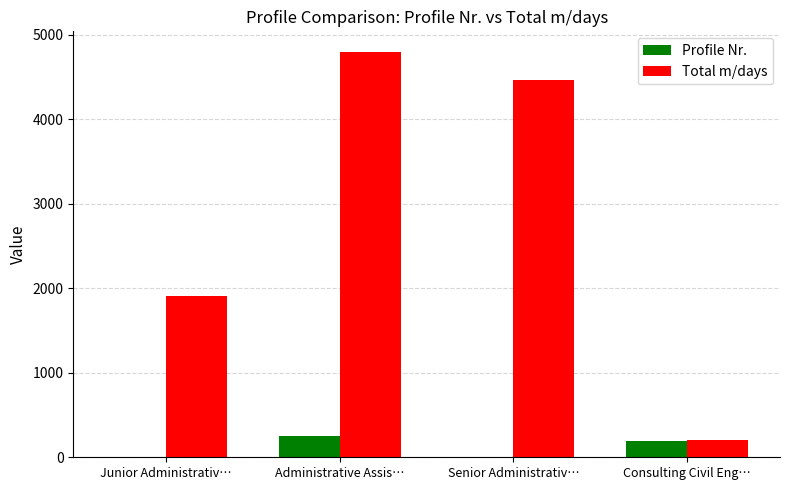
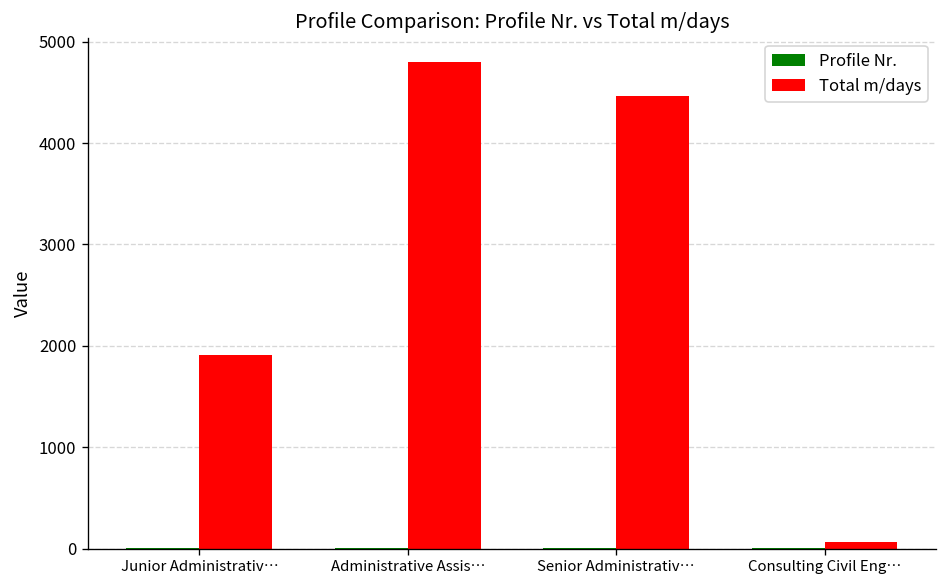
Profile Nr., Administrative Assis…: 300 -> 0
Profile Nr., Consulting Civil Eng…: 200 -> 0
Total m/days, Consulting Civil Eng…: 200 -> 100
